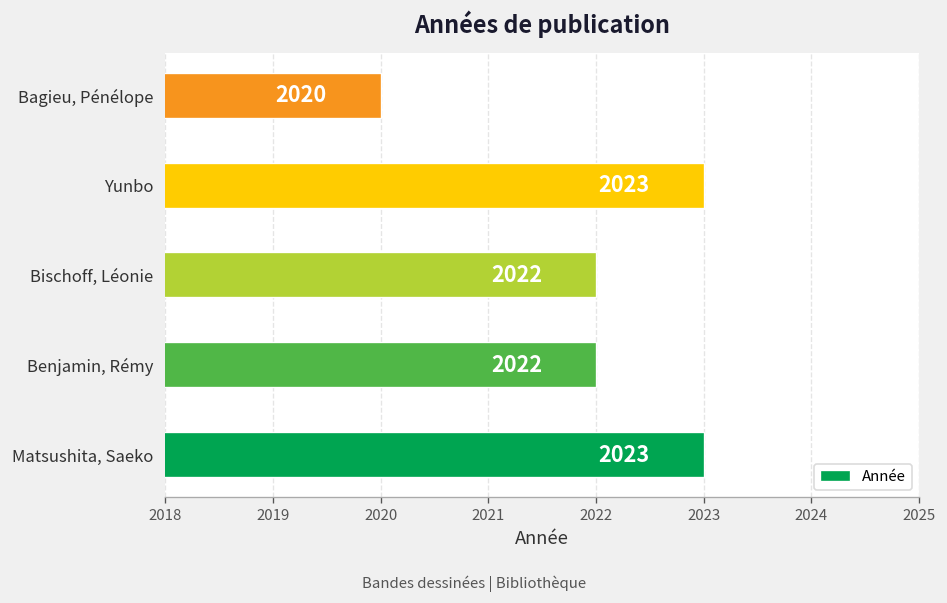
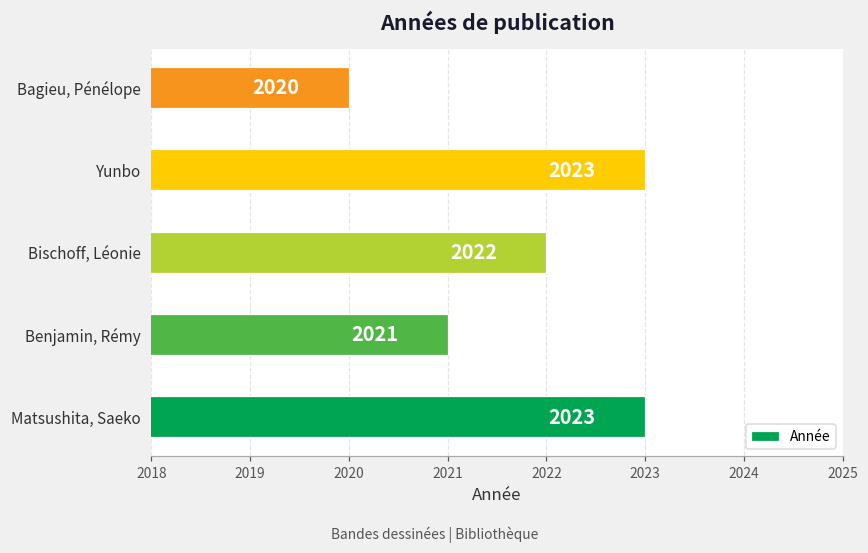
Benjamin, Rémy: 2022 -> 2021
